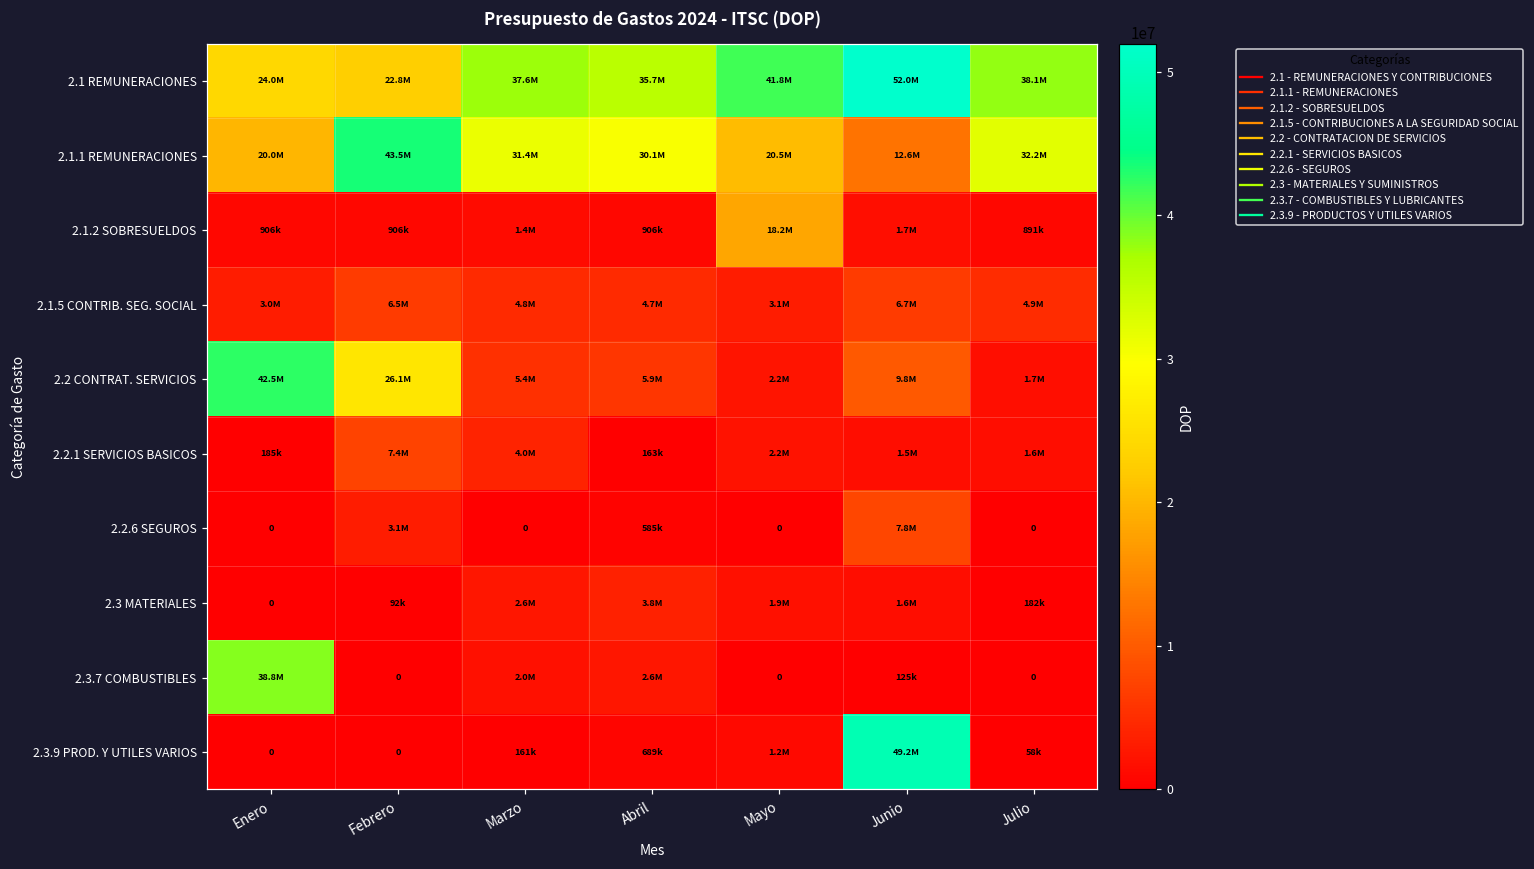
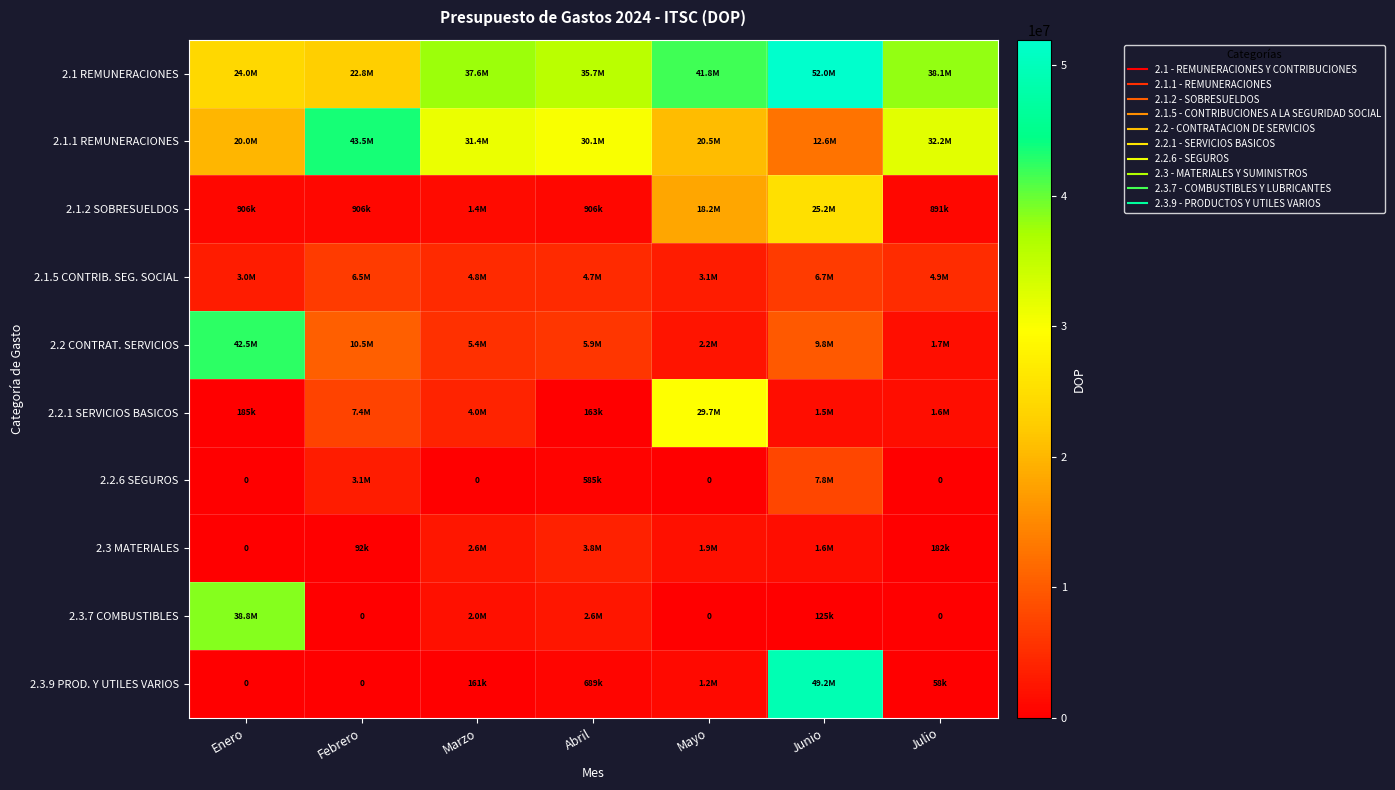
2.1.2 SOBRESUELDOS, Junio: 1.7M -> 25.2M
2.2 CONTRAT. SERVICIOS, Febrero: 26.1M -> 10.5M
2.2.1 SERVICIOS BASICOS, Mayo: 2.2M -> 29.7M
